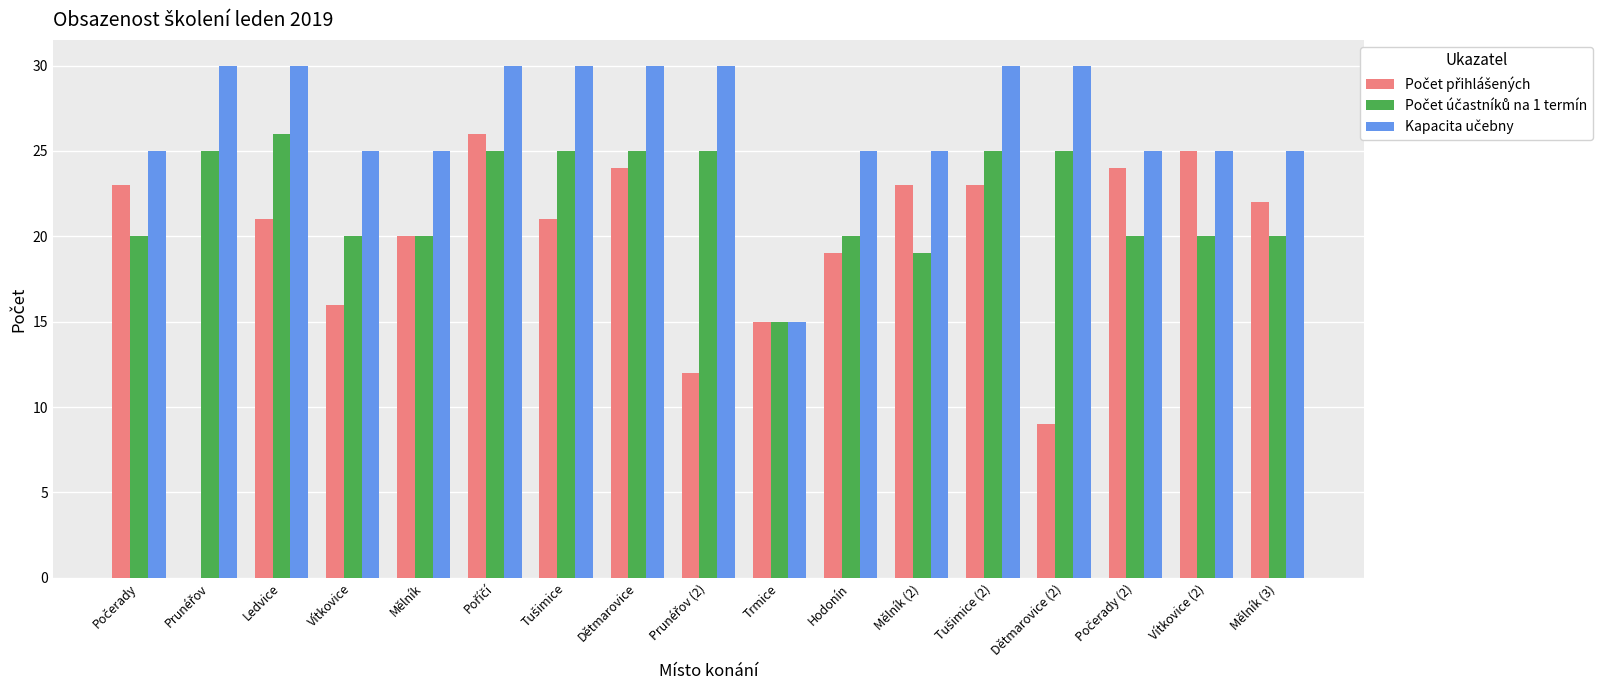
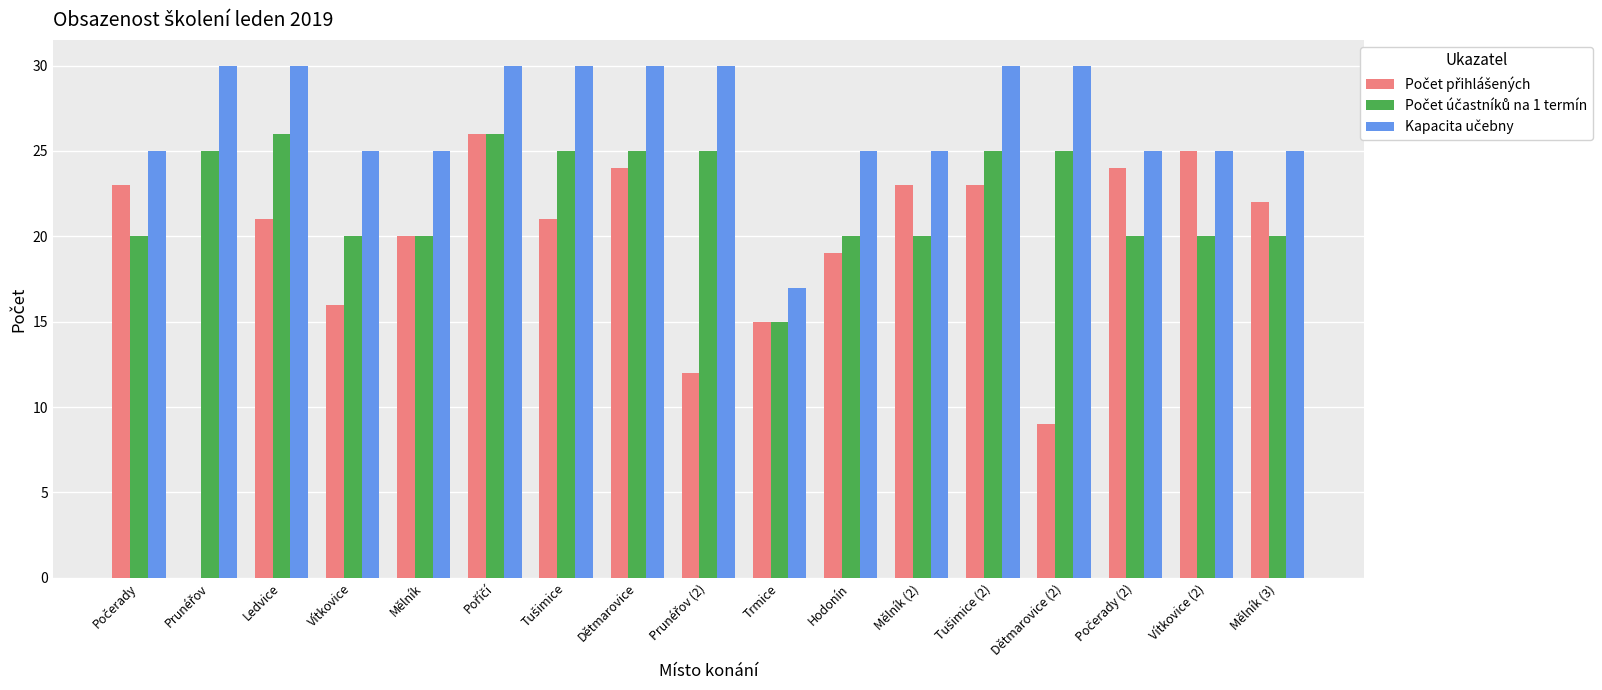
Počet účastníků na 1 termín, Poříčí: 25 -> 26
Kapacita učebny, Trmice: 15 -> 17
Počet účastníků na 1 termín, Mělník (2): 19 -> 20
